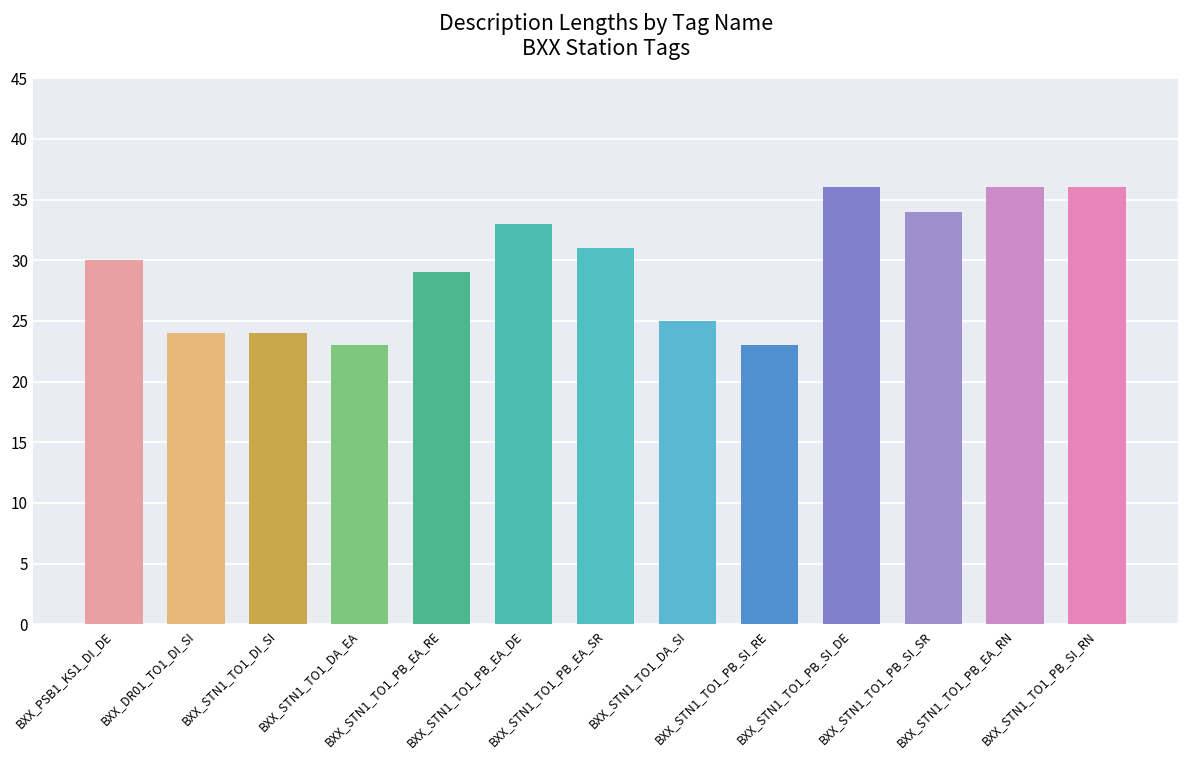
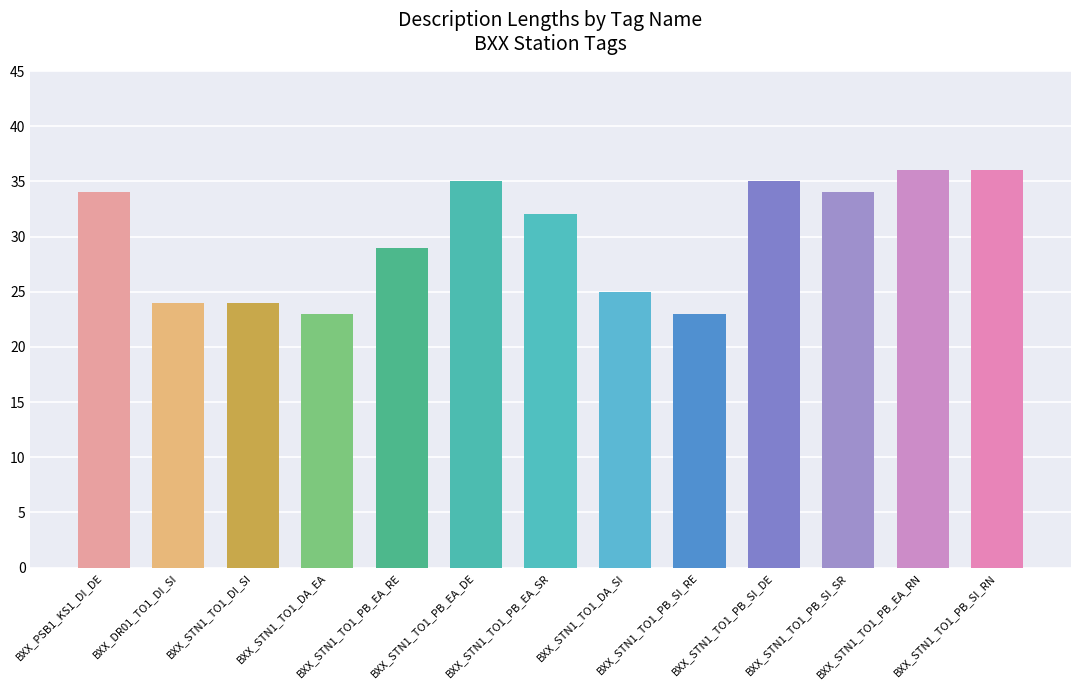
BXX_PSB1_KS1_DI_DE: 30 -> 34
BXX_STN1_TO1_PB_EA_DE: 33 -> 35
BXX_STN1_TO1_PB_EA_SR: 31 -> 32
BXX_STN1_TO1_PB_SI_DE: 36 -> 35
